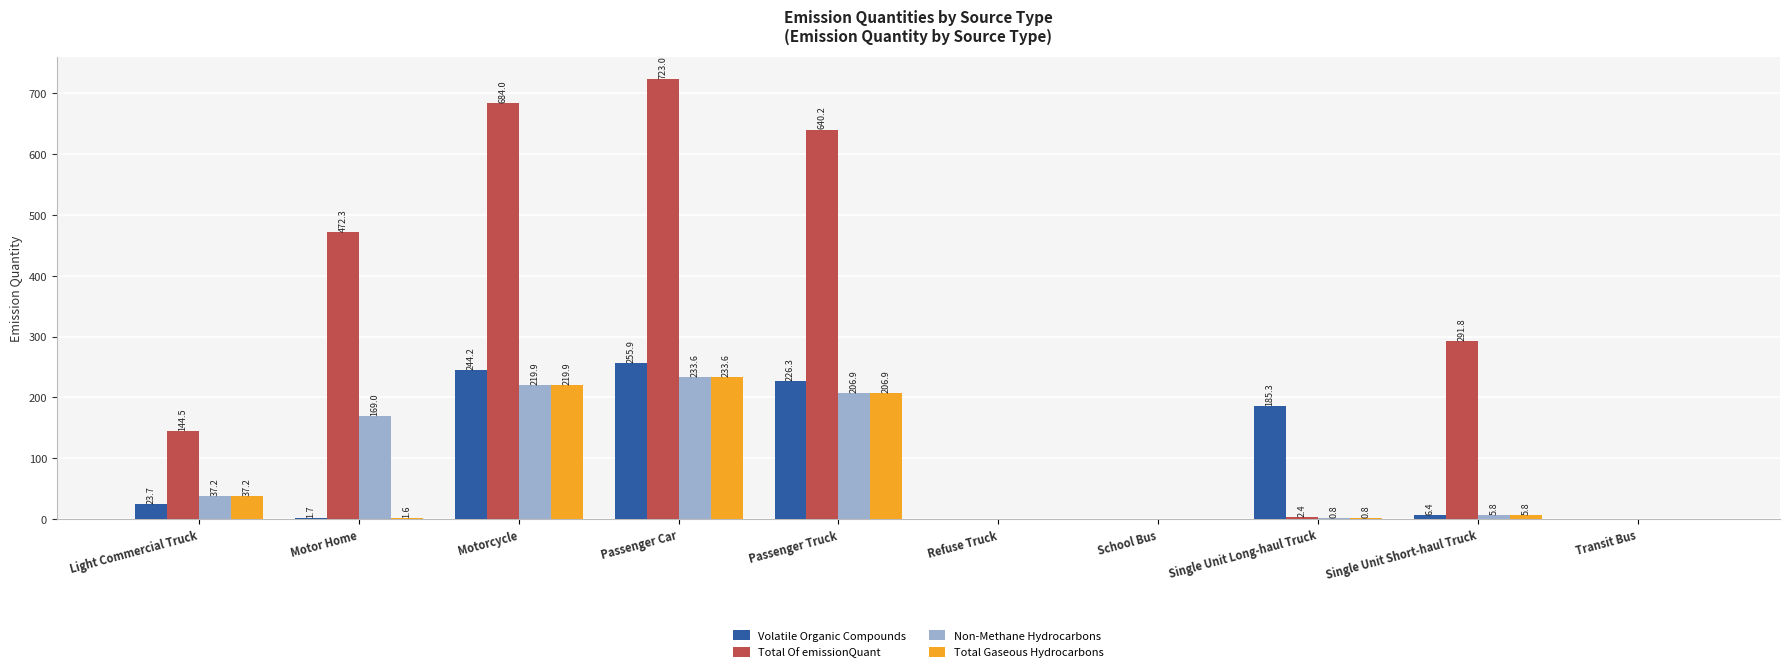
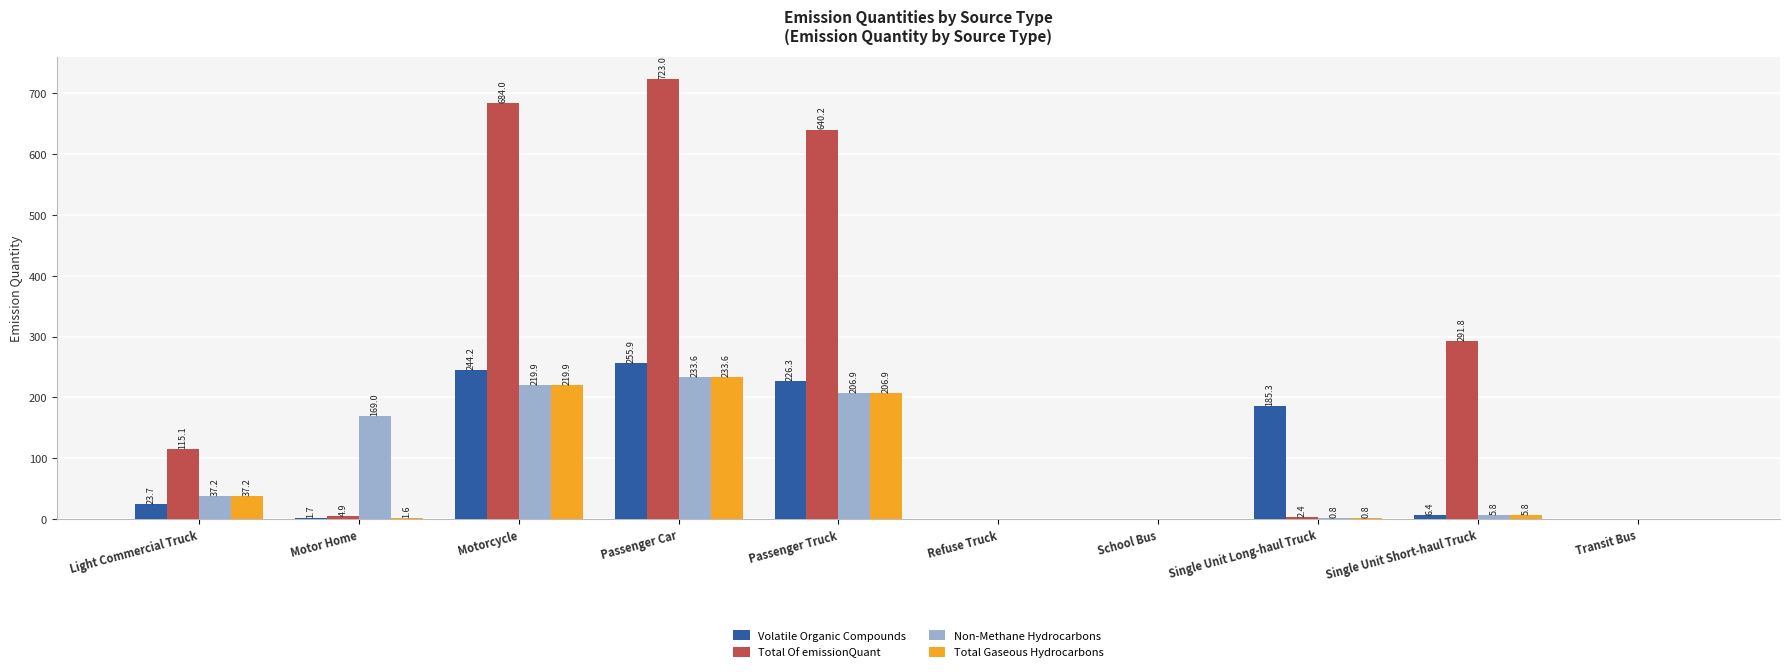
Total Of emissionQuant, Light Commercial Truck: 144.5 -> 115.1
Total Of emissionQuant, Motor Home: 472.3 -> 4.9
